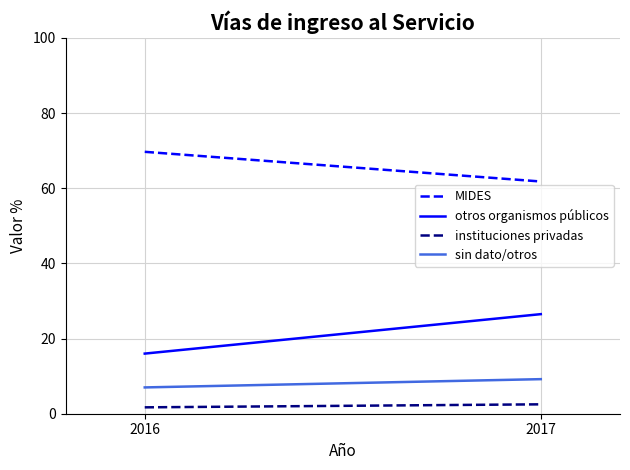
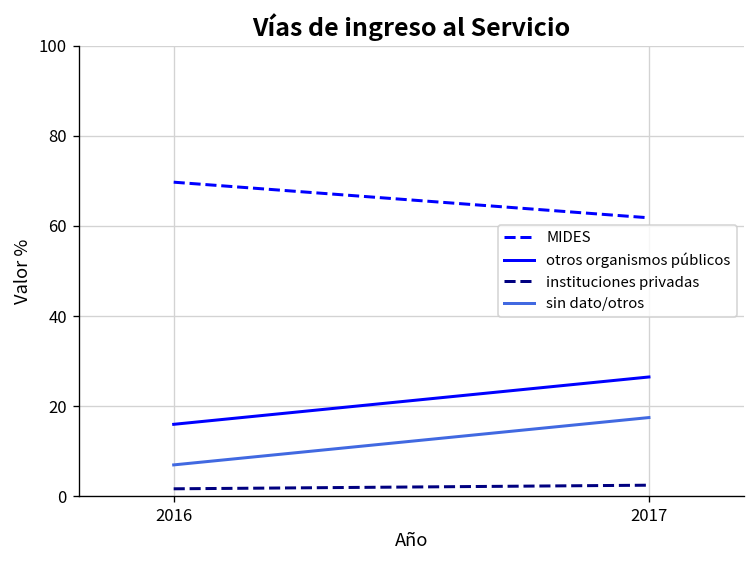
sin dato/otros, 2017: 9 -> 18
